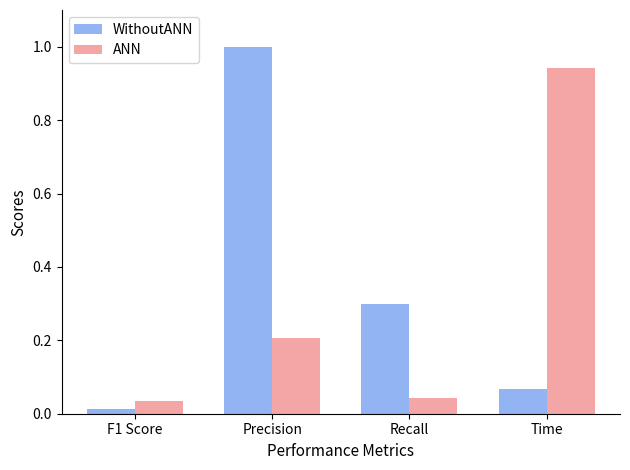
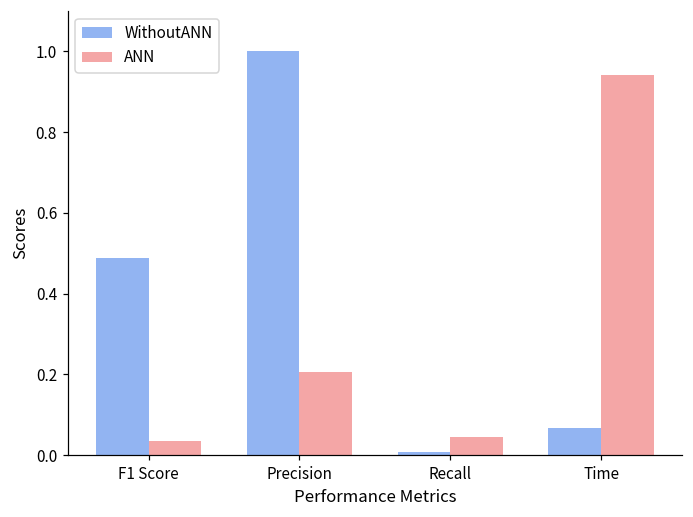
WithoutANN, F1 Score: 0.01 -> 0.49
WithoutANN, Recall: 0.30 -> 0.01
